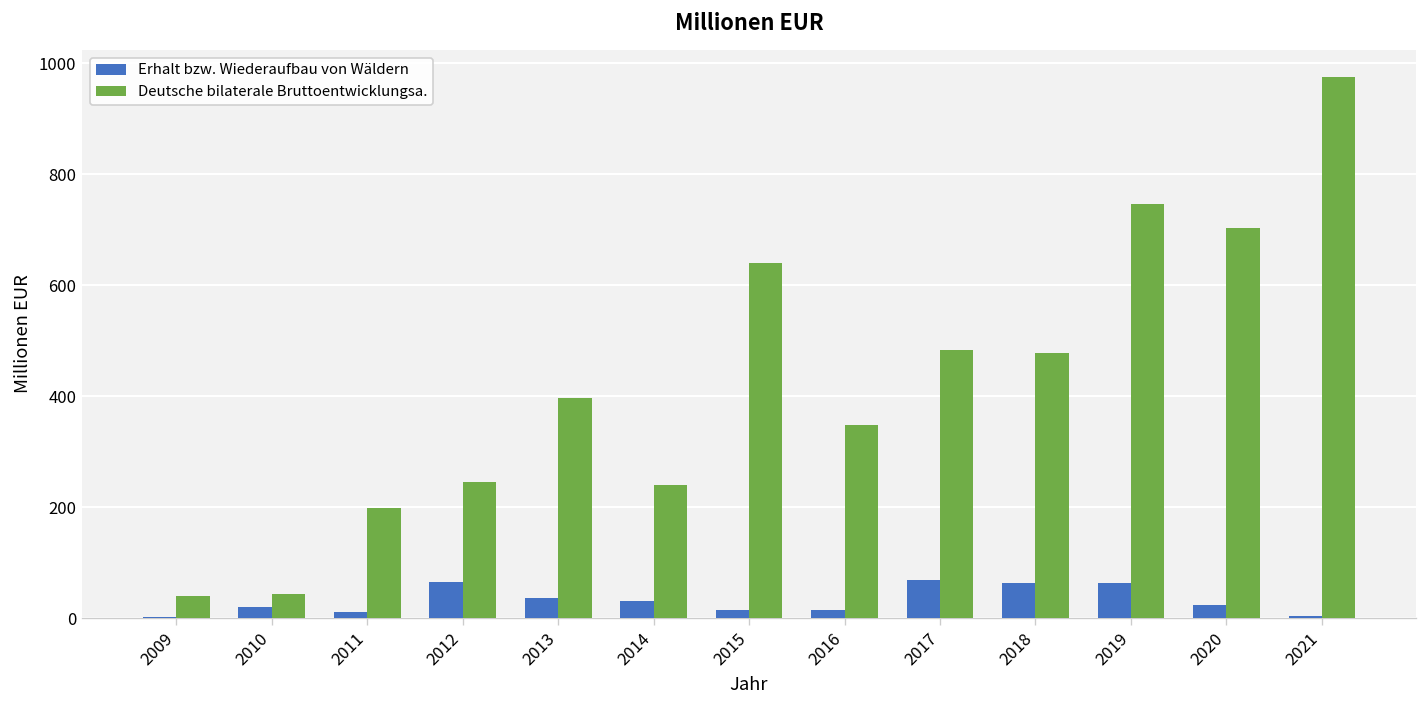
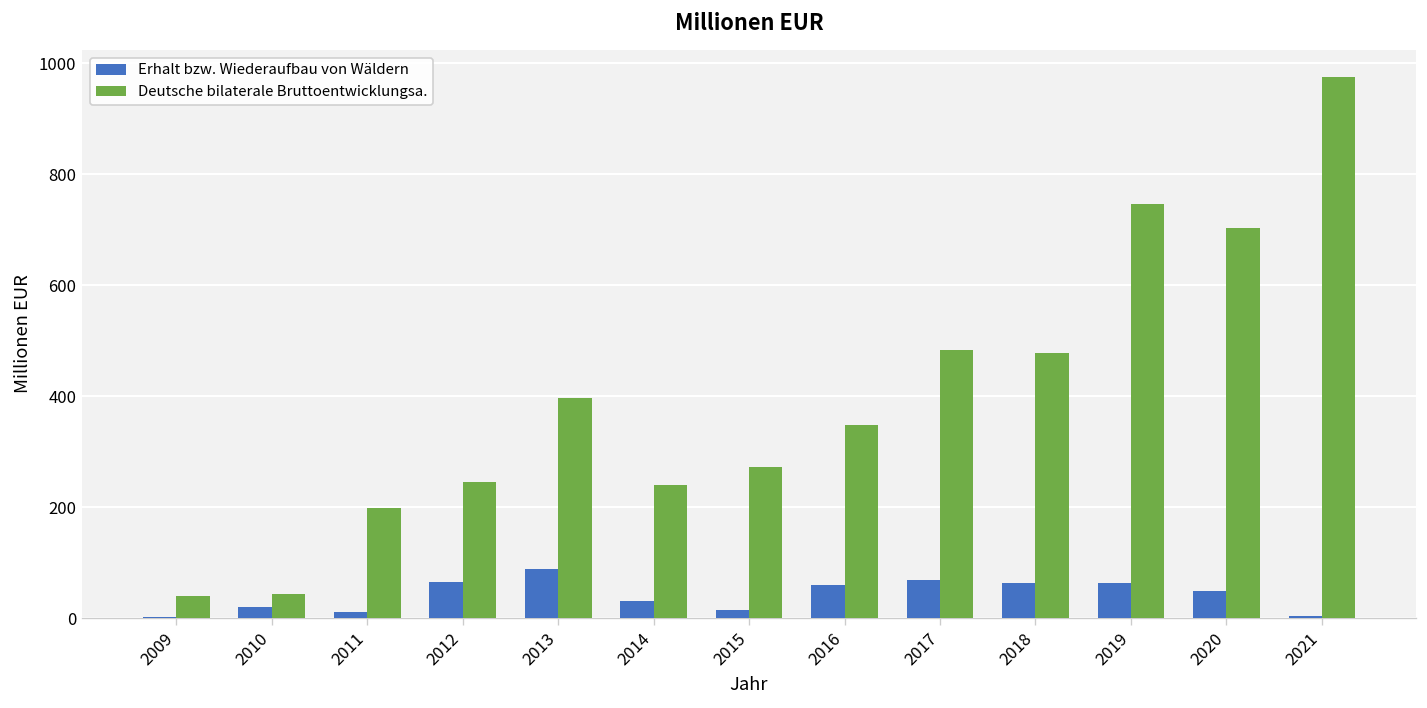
Erhalt bzw. Wiederaufbau von Wäldern, 2013: 40 -> 90
Deutsche bilaterale Bruttoentwicklungsa., 2015: 640 -> 270
Erhalt bzw. Wiederaufbau von Wäldern, 2016: 10 -> 60
Erhalt bzw. Wiederaufbau von Wäldern, 2020: 20 -> 50
